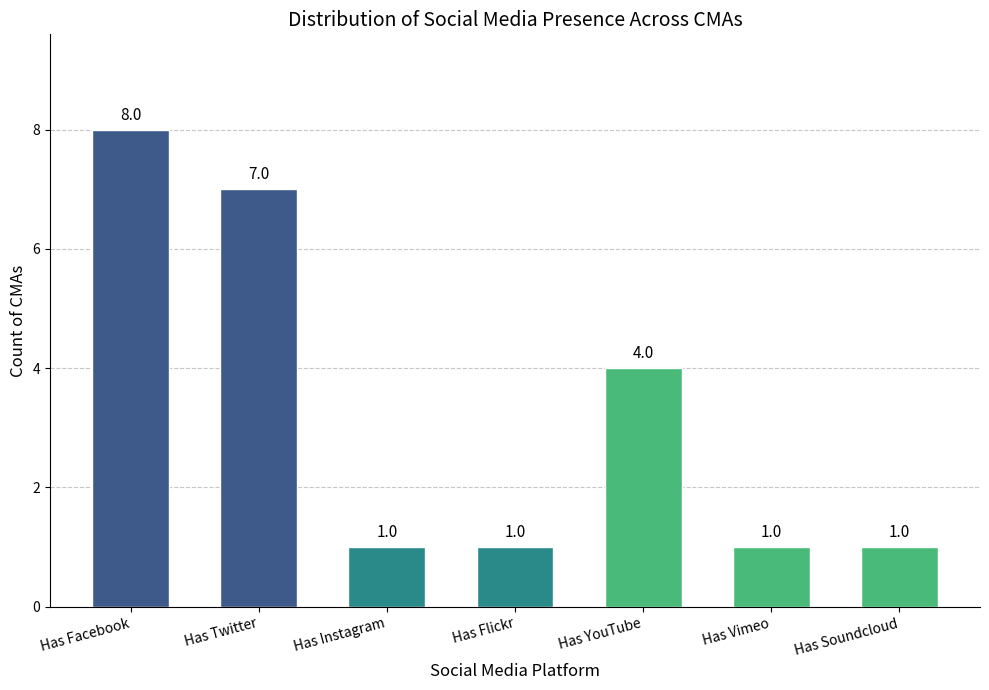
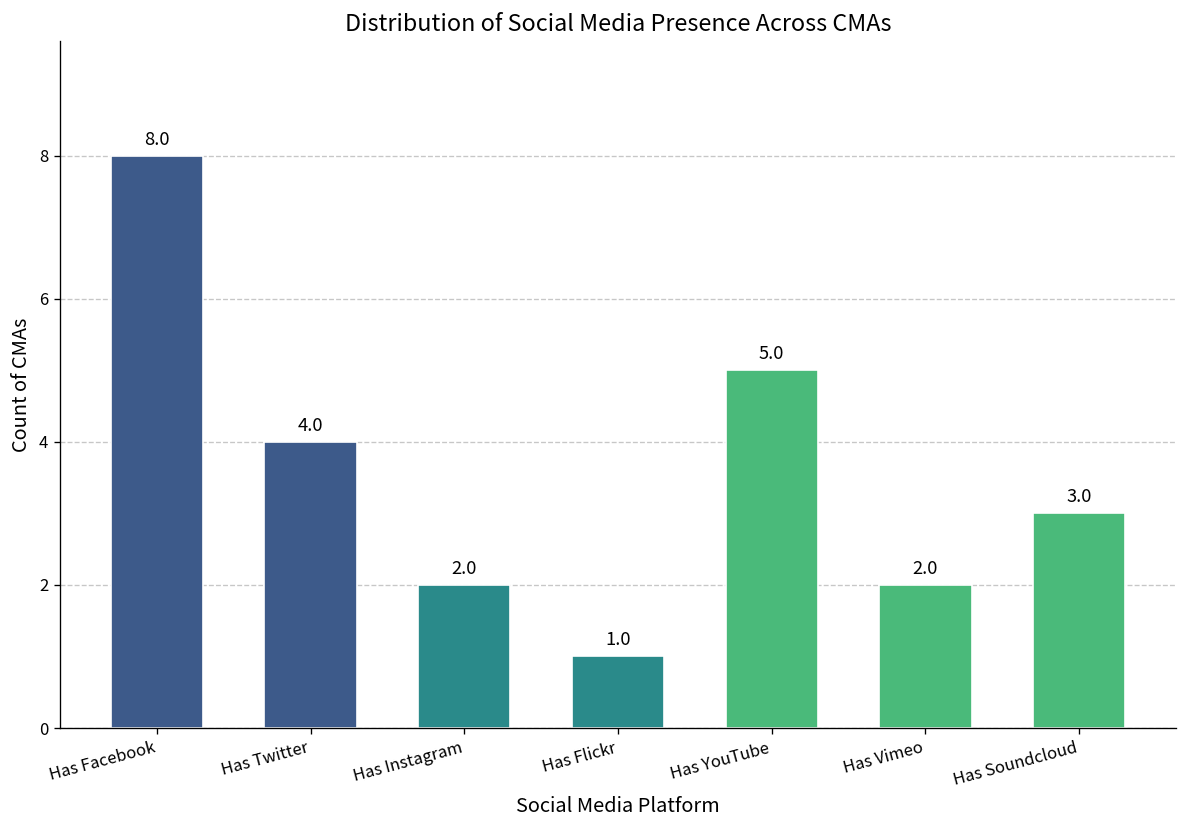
Has Twitter: 7.0 -> 4.0
Has Instagram: 1.0 -> 2.0
Has YouTube: 4.0 -> 5.0
Has Vimeo: 1.0 -> 2.0
Has Soundcloud: 1.0 -> 3.0
